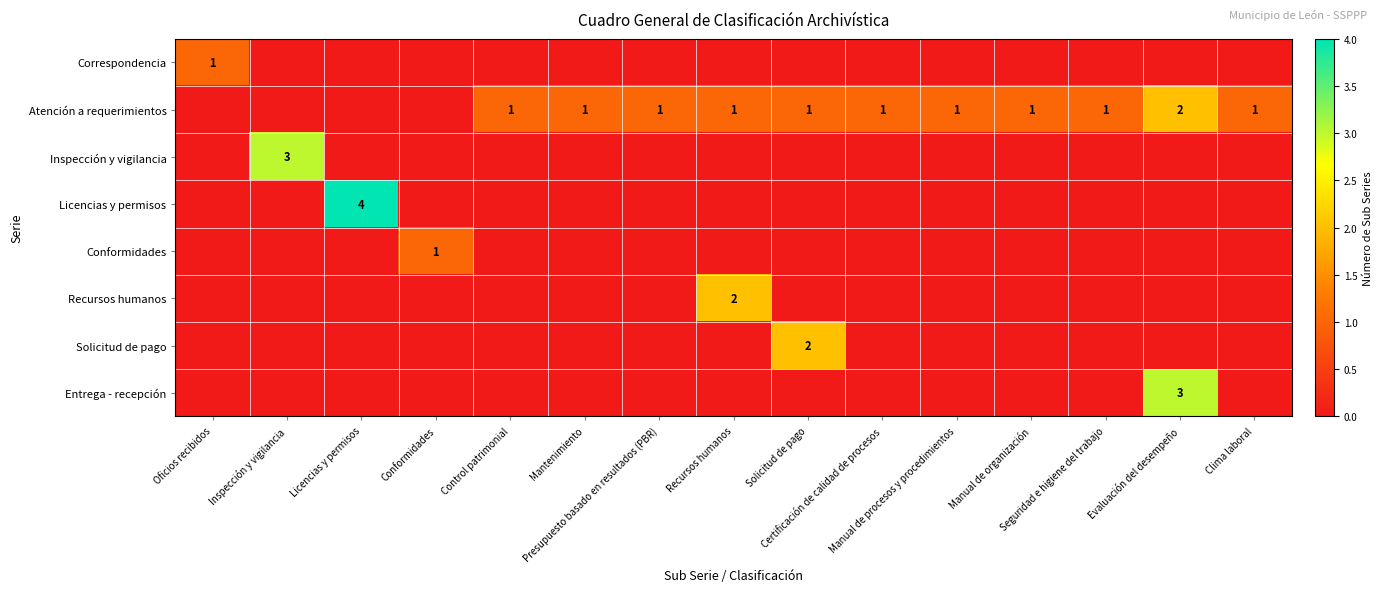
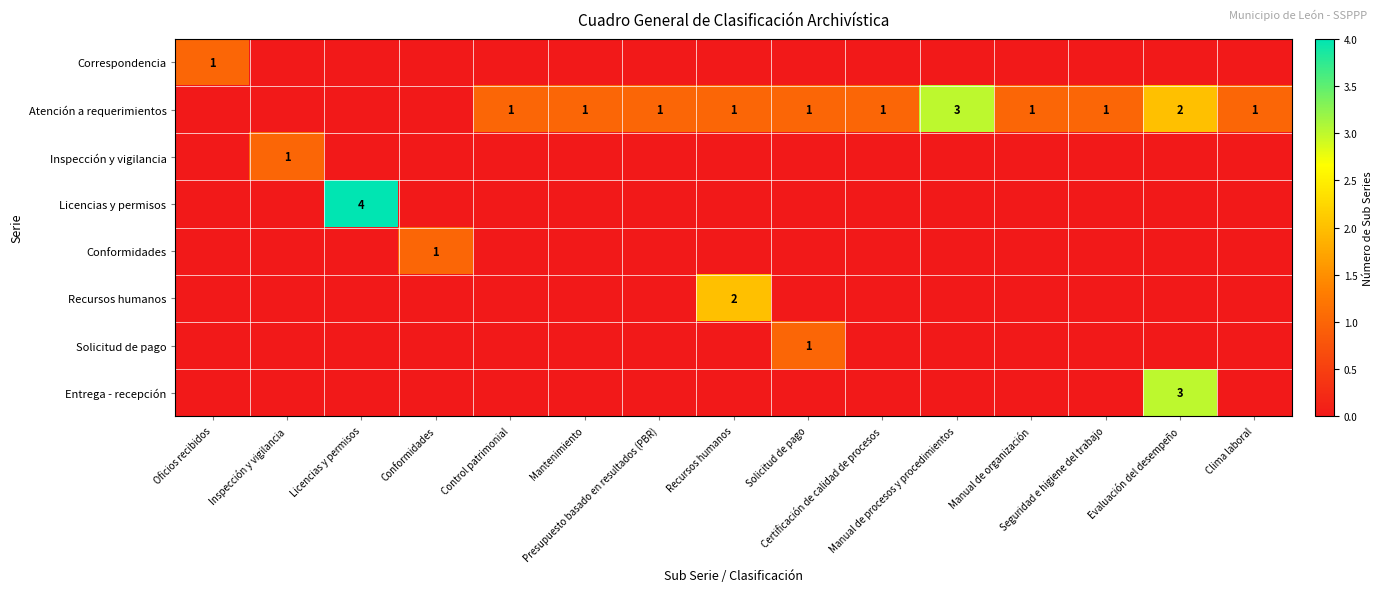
Atención a requerimientos, Manual de procesos y procedimientos: 1 -> 3
Inspección y vigilancia, Inspección y vigilancia: 3 -> 1
Solicitud de pago, Solicitud de pago: 2 -> 1
